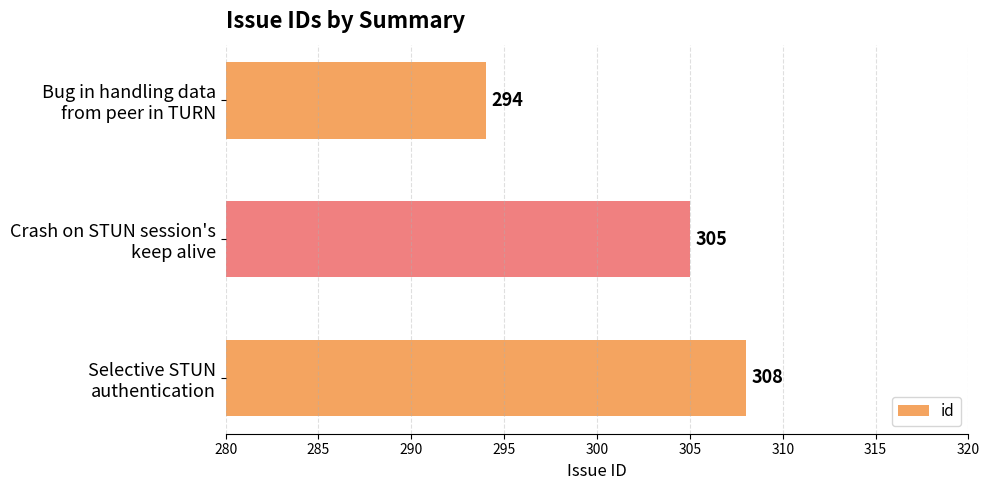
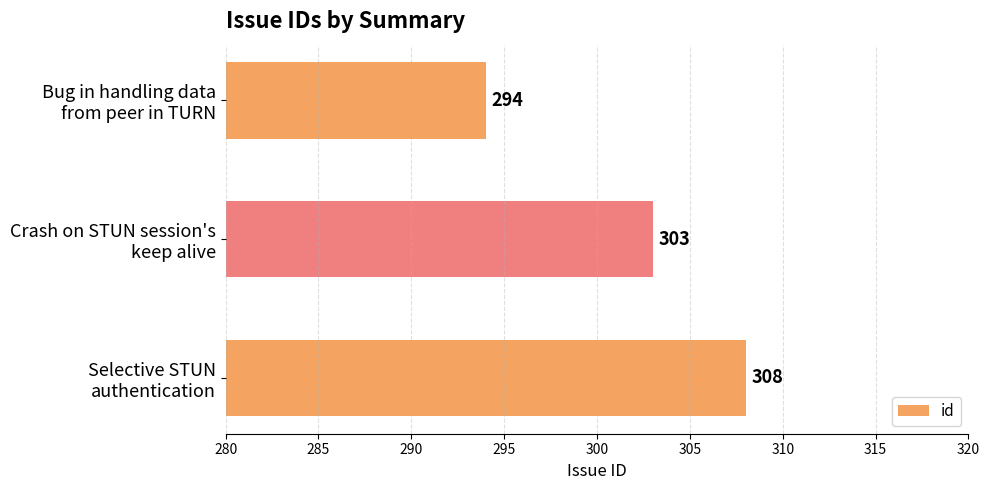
Crash on STUN session's keep alive: 305 -> 303
